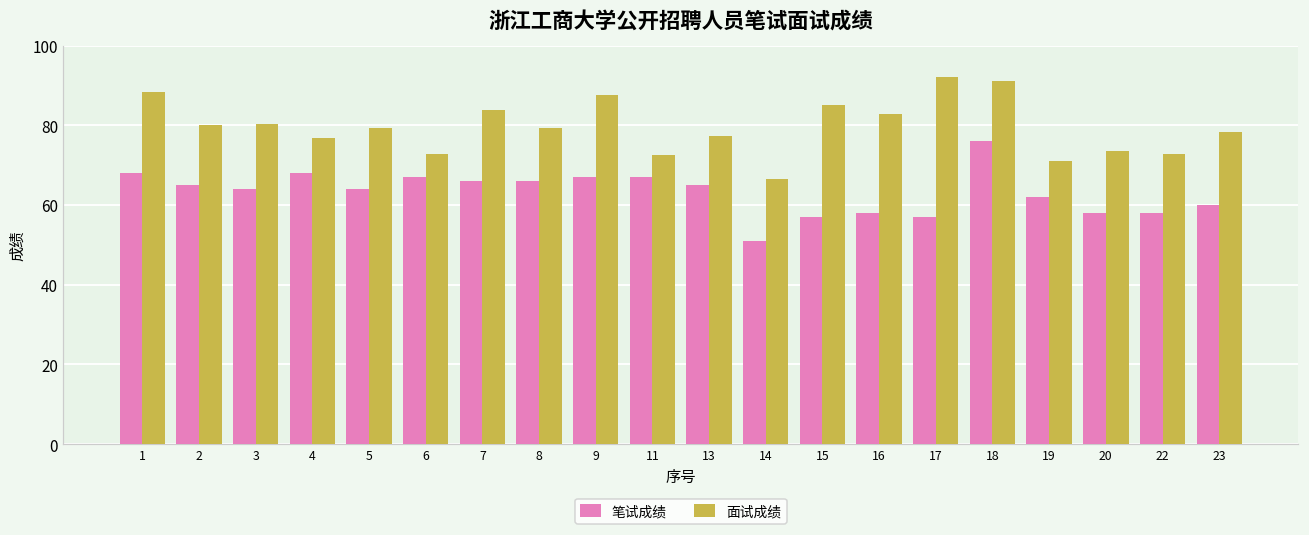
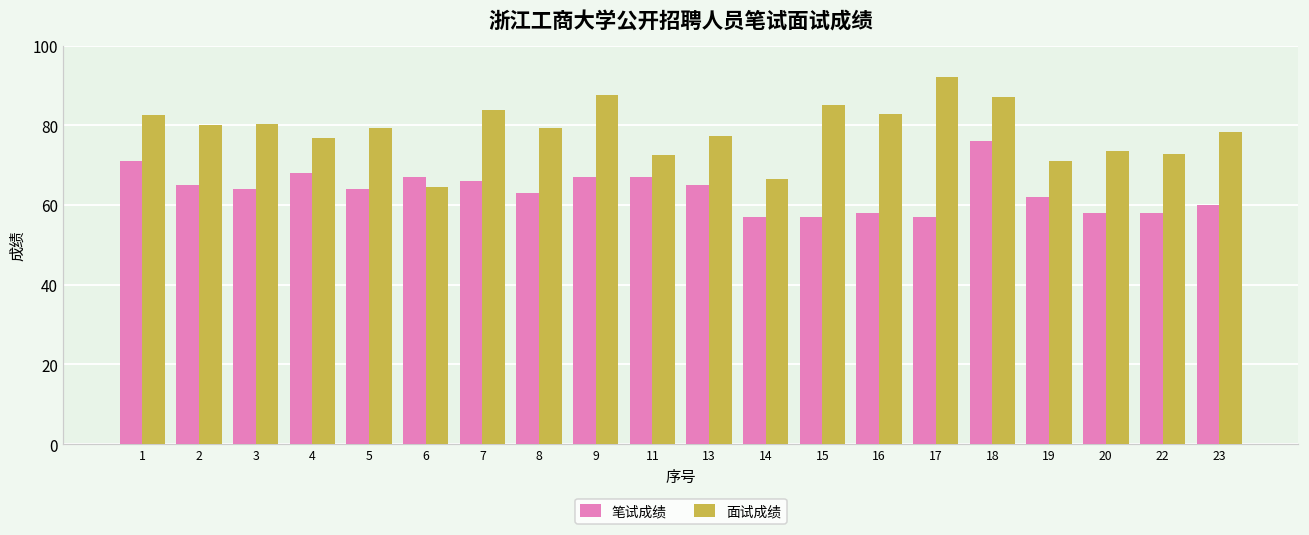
笔试成绩, 1: 68 -> 71
面试成绩, 1: 88 -> 83
面试成绩, 6: 73 -> 65
笔试成绩, 8: 66 -> 63
笔试成绩, 14: 51 -> 57
面试成绩, 18: 91 -> 87
